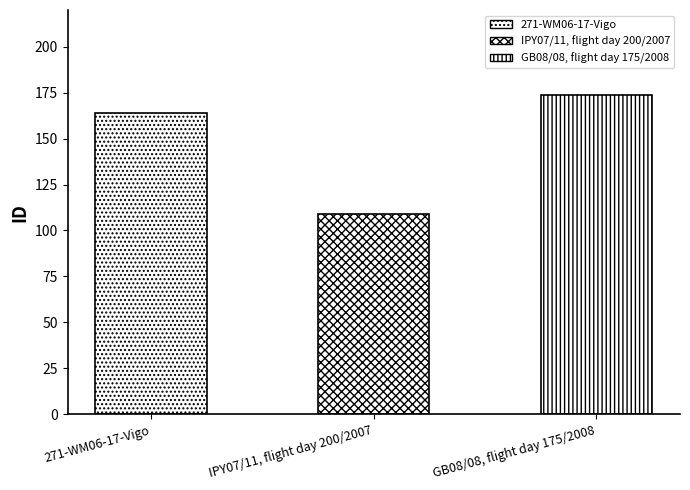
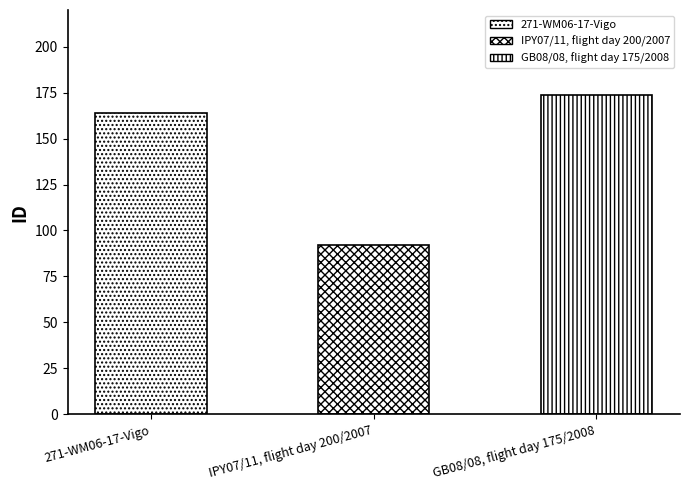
IPY07/11, flight day 200/2007: 109 -> 92
